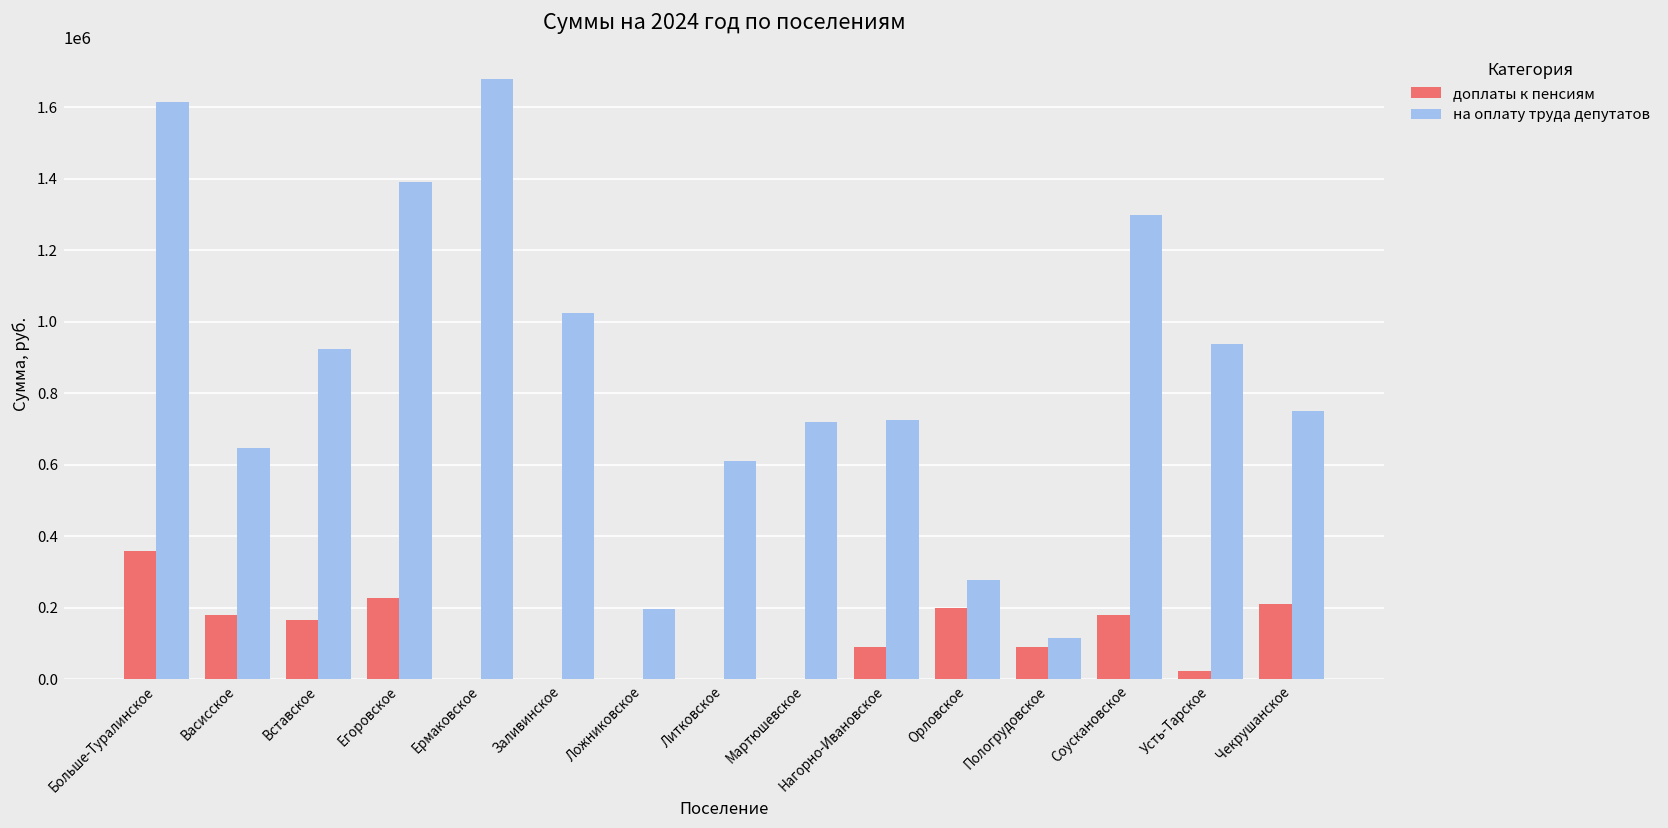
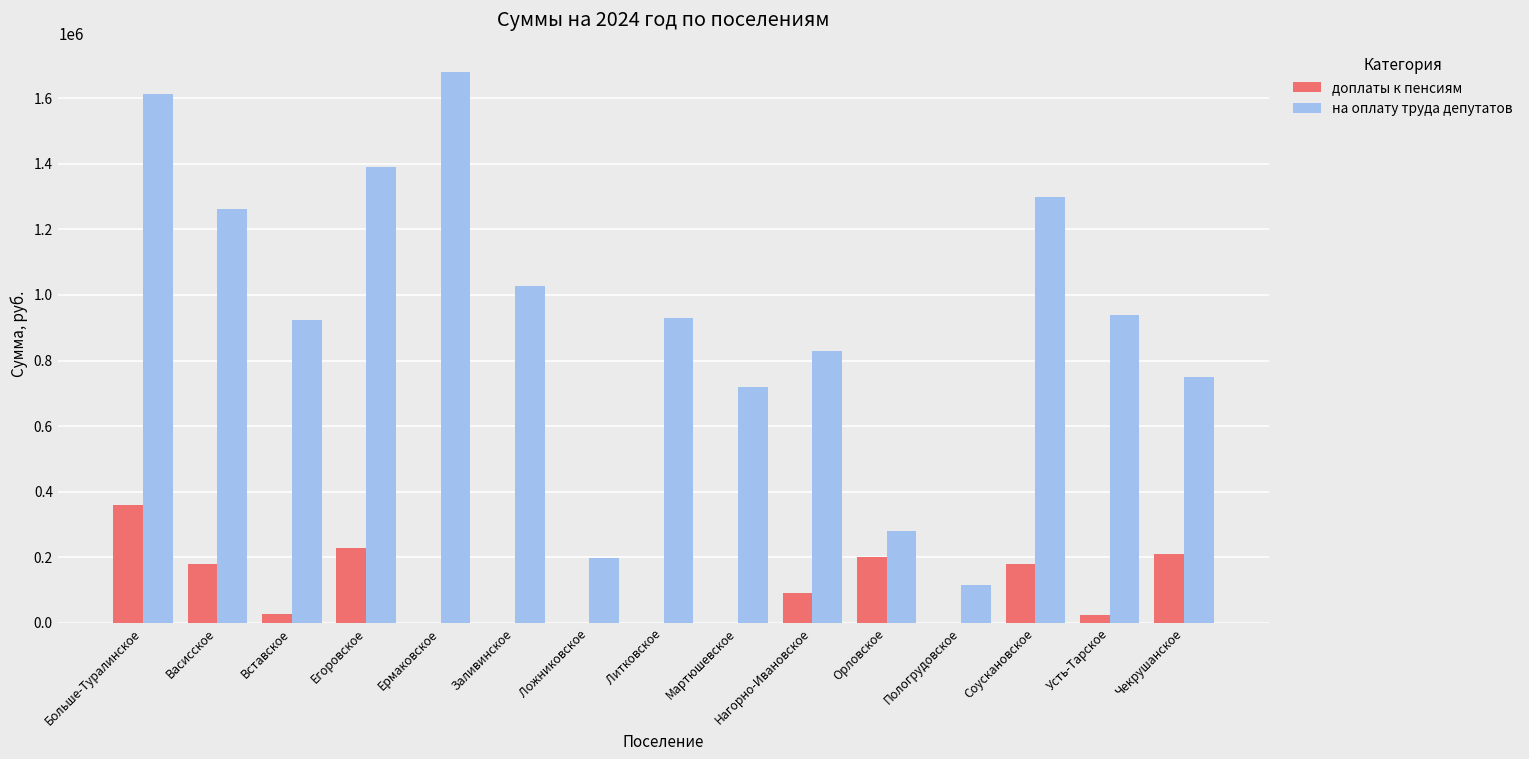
на оплату труда депутатов, Васисское: 650000 -> 1260000
доплаты к пенсиям, Вставское: 170000 -> 30000
на оплату труда депутатов, Литковское: 610000 -> 930000
на оплату труда депутатов, Нагорно-Ивановское: 730000 -> 830000
доплаты к пенсиям, Пологрудовское: 90000 -> 0
